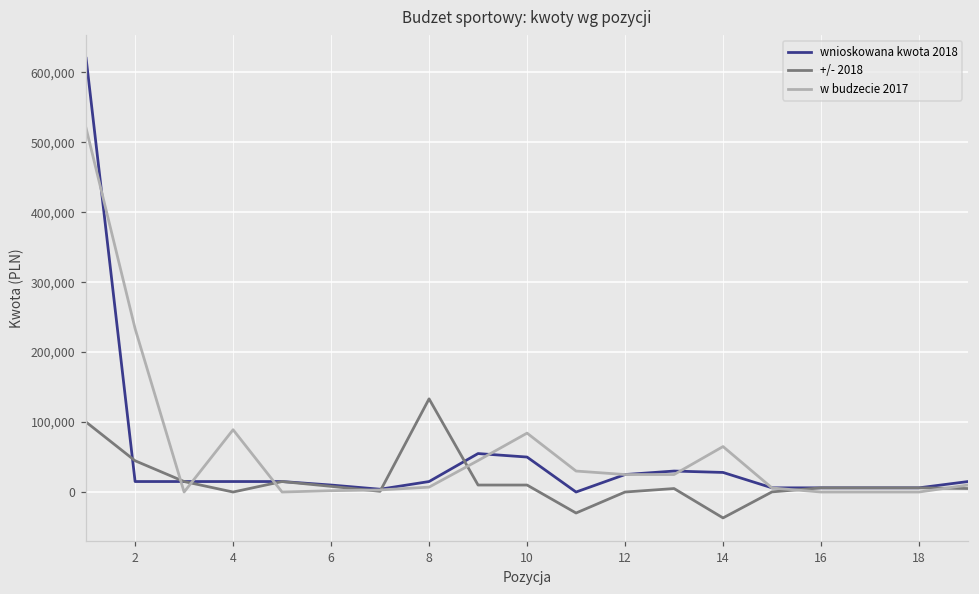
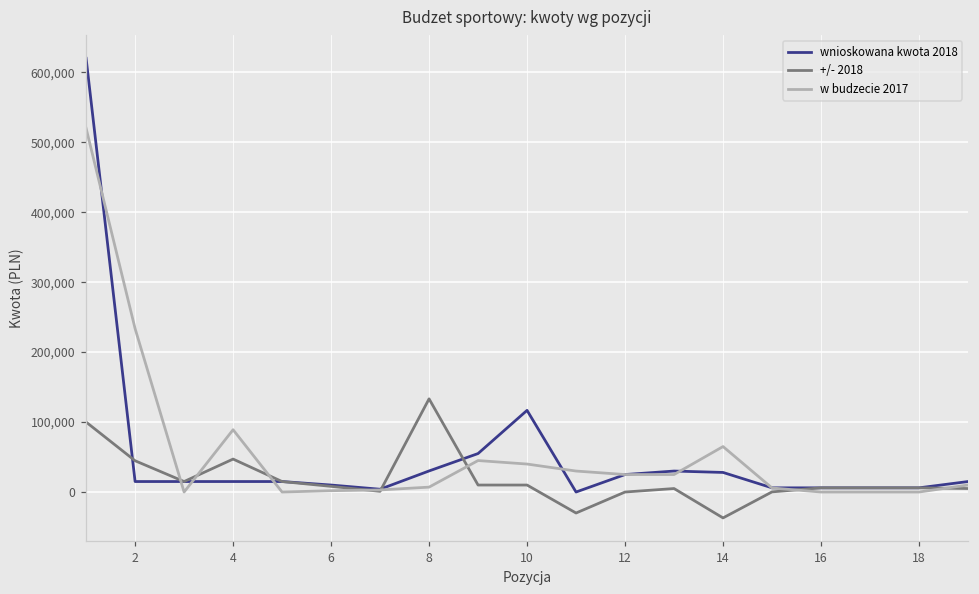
+/- 2018, 4: 0 -> 50,000
wnioskowana kwota 2018, 8: 20,000 -> 30,000
wnioskowana kwota 2018, 10: 50,000 -> 120,000
w budzecie 2017, 10: 80,000 -> 40,000
